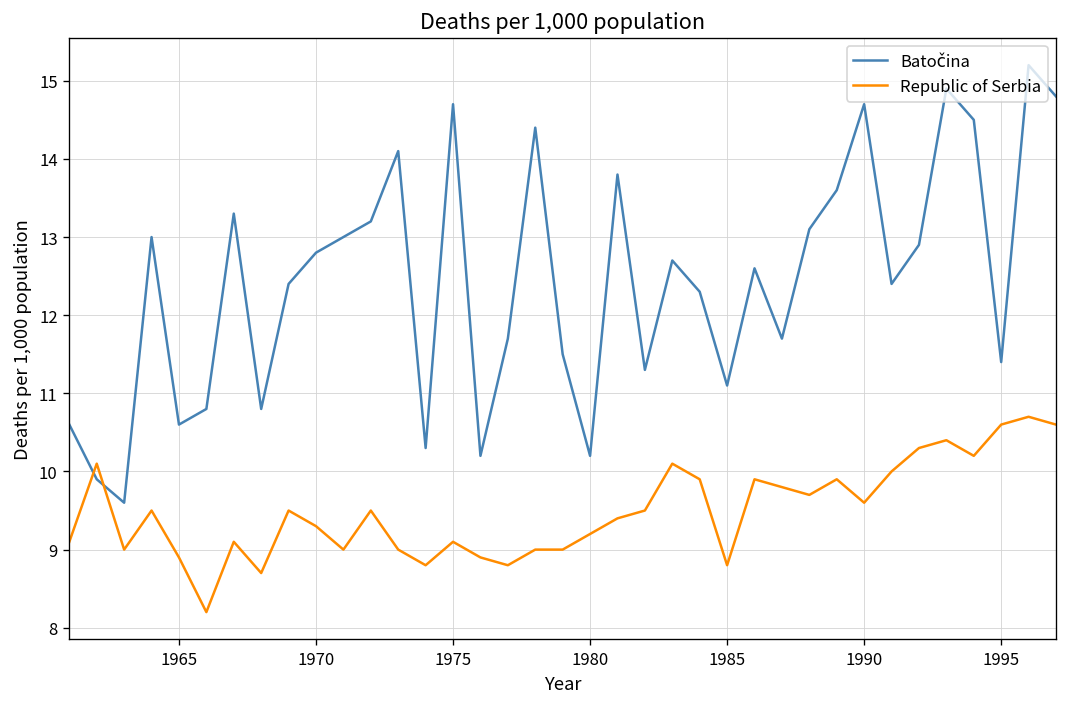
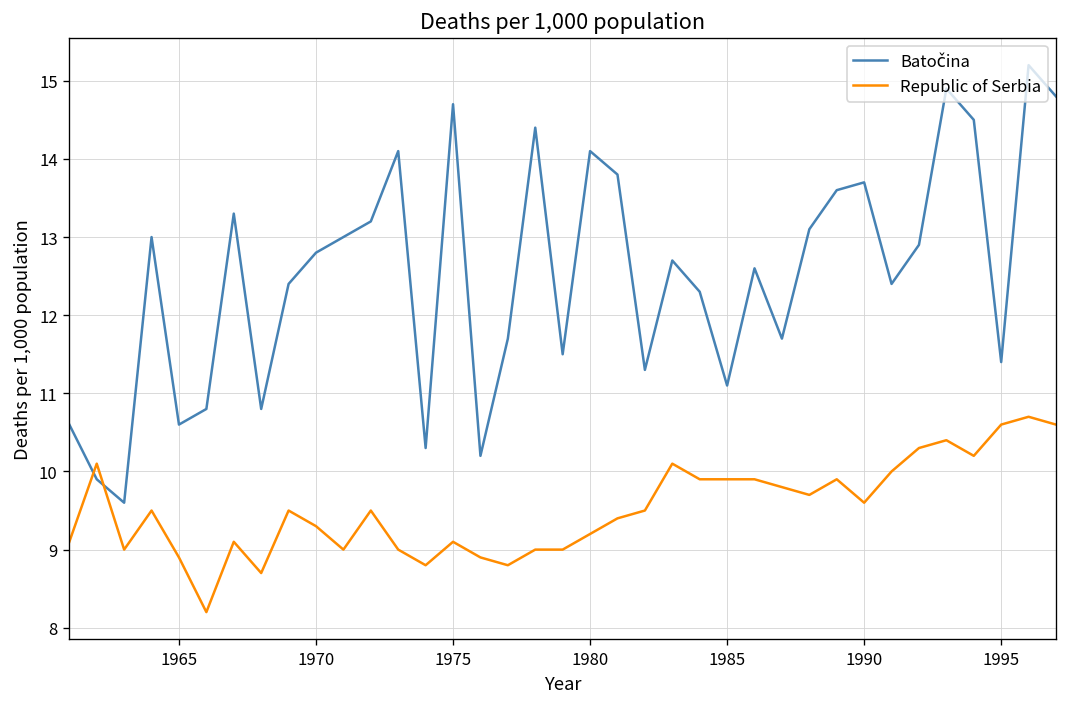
Batočina, 1980: 10.2 -> 14.1
Republic of Serbia, 1985: 8.8 -> 9.9
Batočina, 1990: 14.7 -> 13.7
